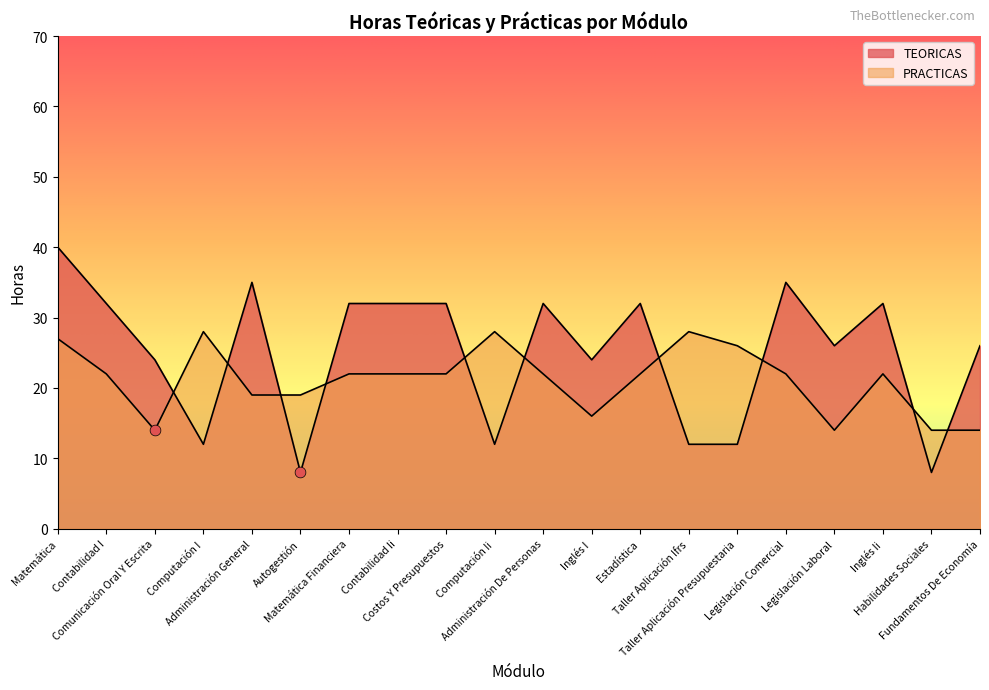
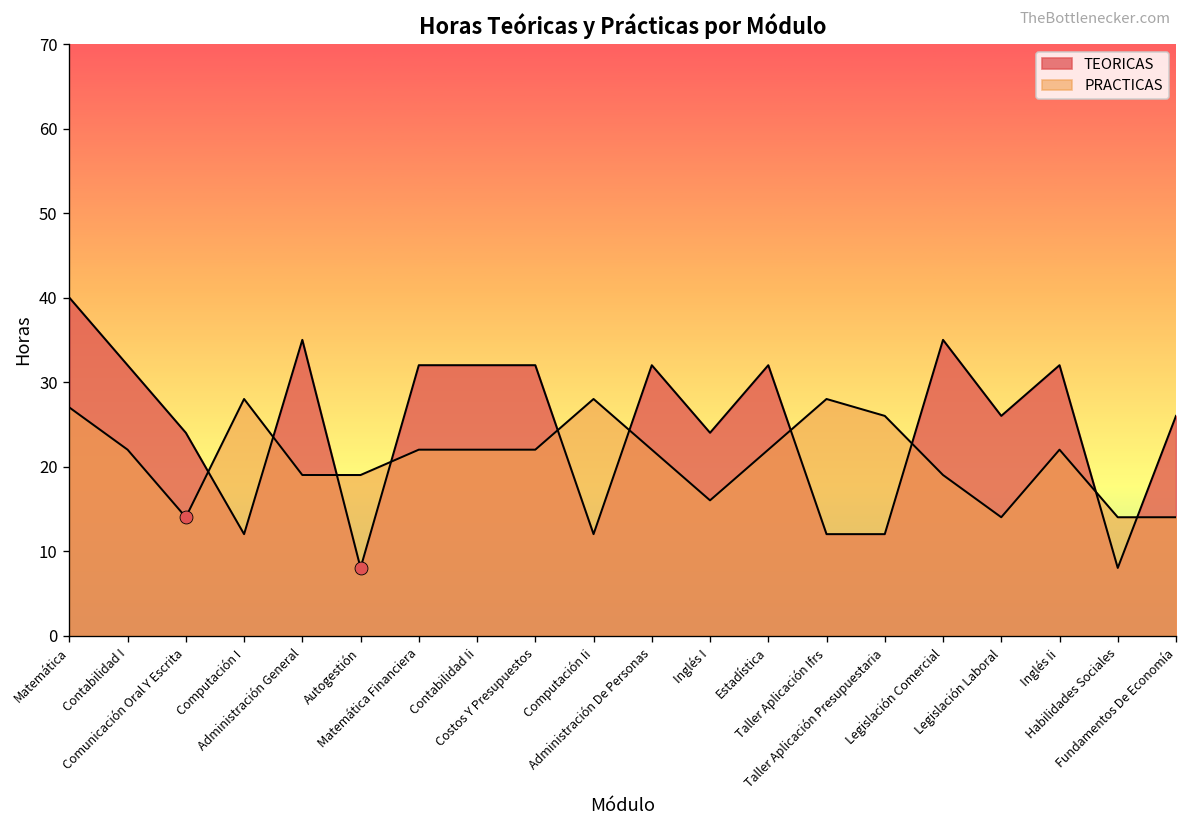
PRACTICAS, Legislación Comercial: 22 -> 19
